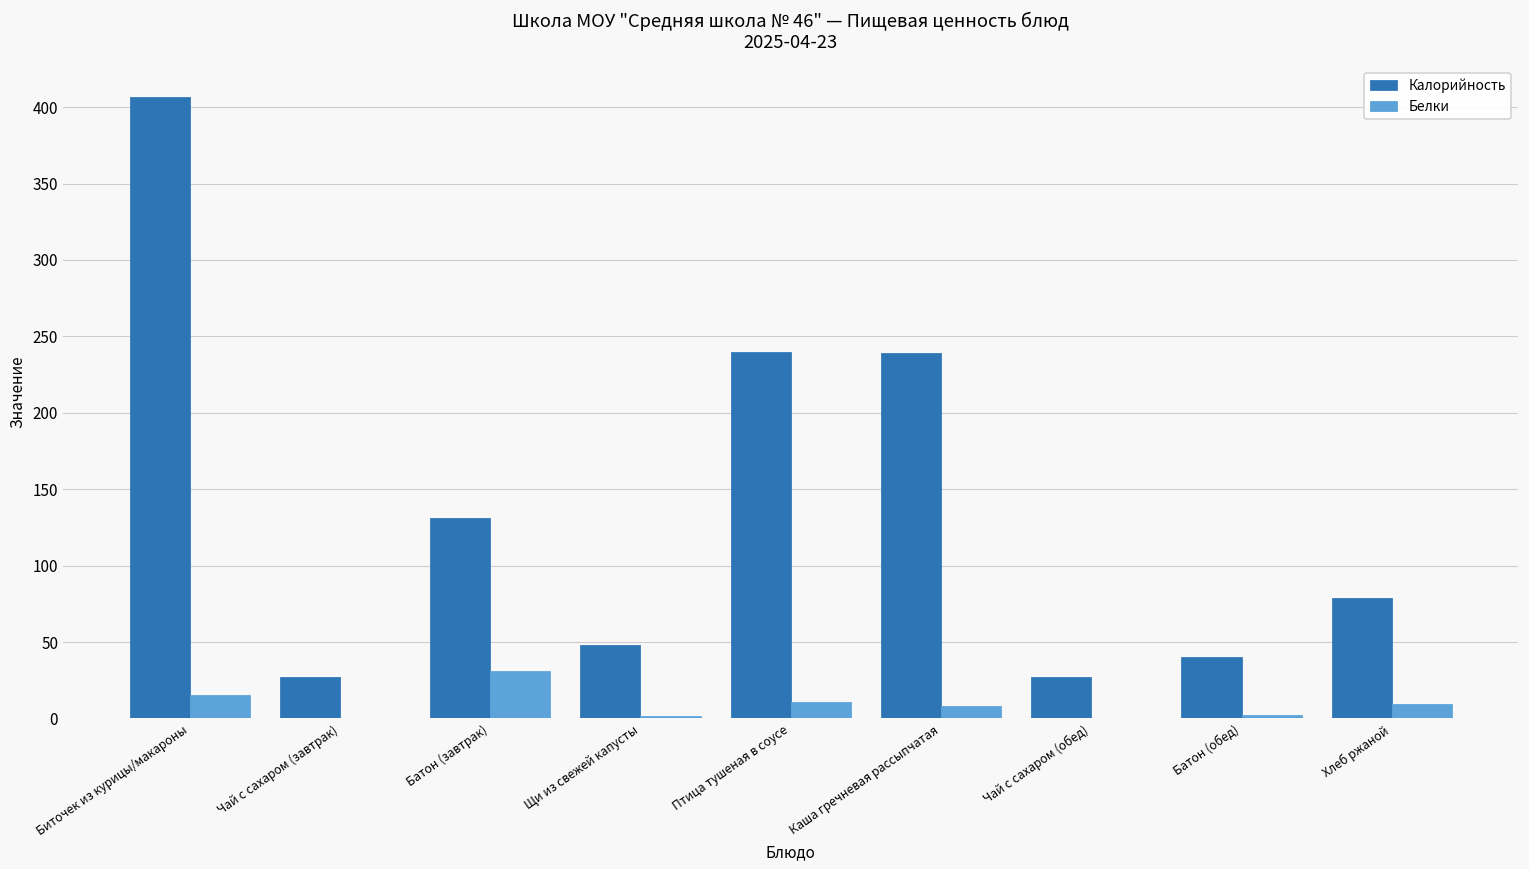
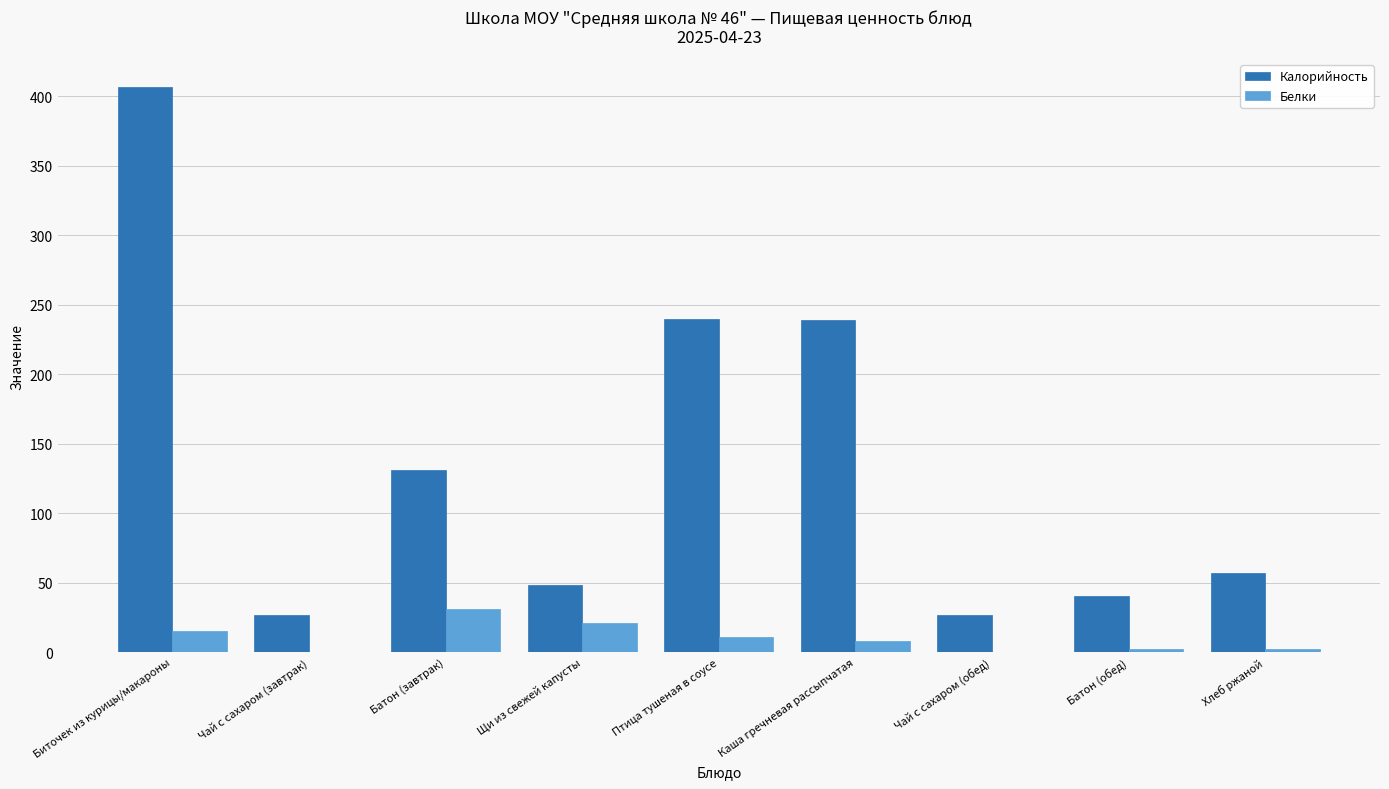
Белки, Щи из свежей капусты: 1 -> 21
Калорийность, Хлеб ржаной: 79 -> 57
Белки, Хлеб ржаной: 10 -> 2
